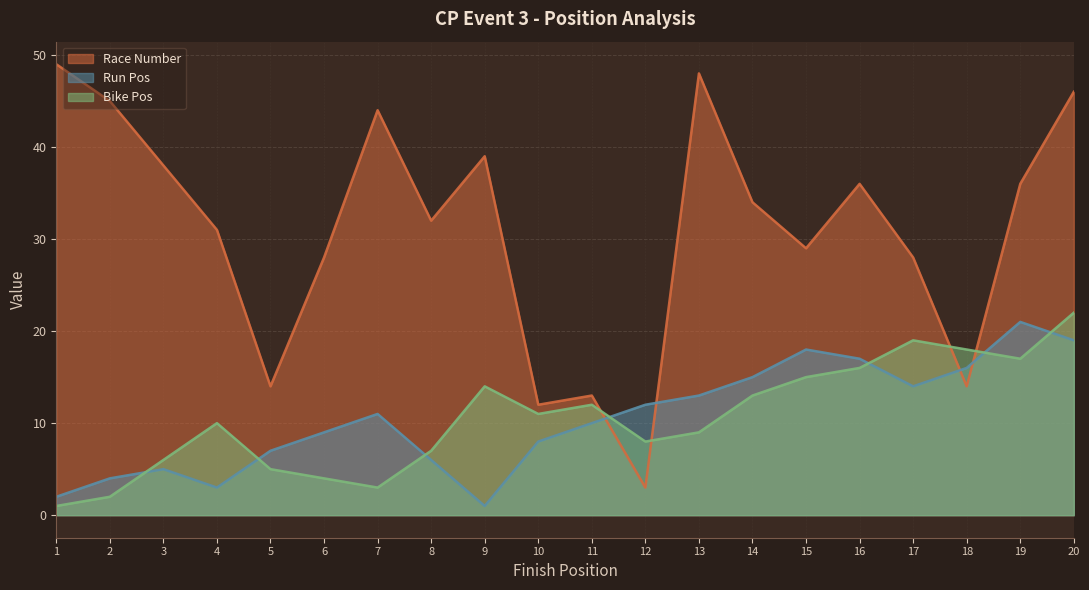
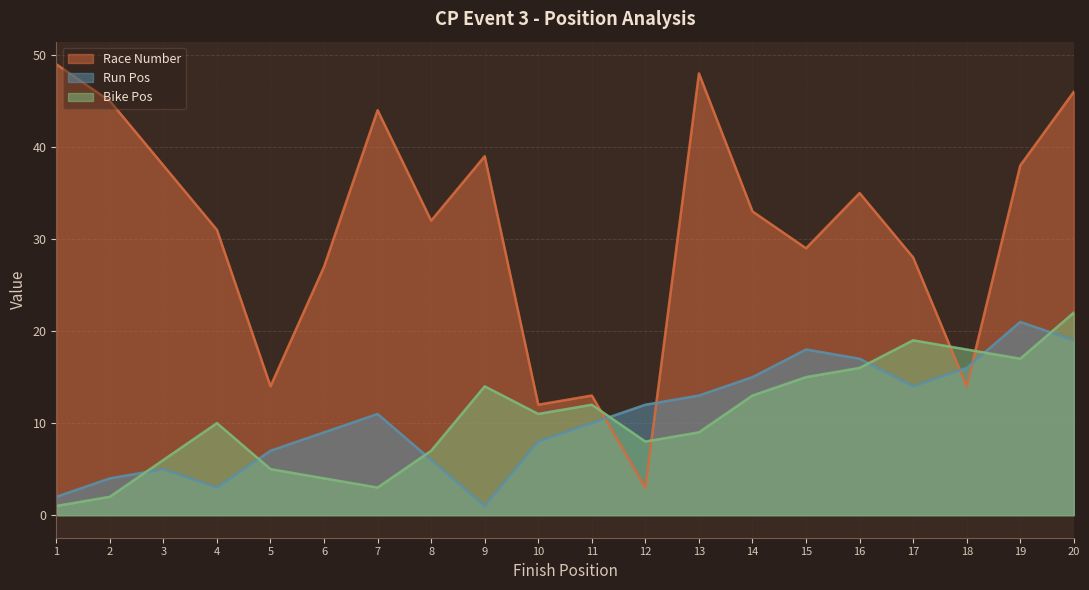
Race Number, 6: 28 -> 27
Race Number, 14: 34 -> 33
Race Number, 16: 36 -> 35
Race Number, 19: 36 -> 38
